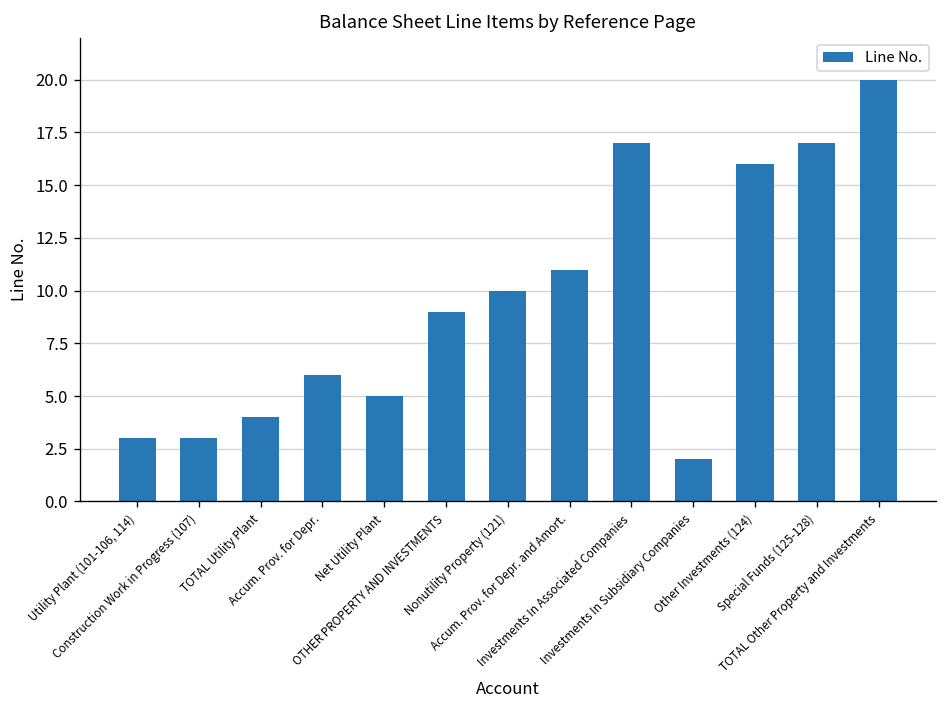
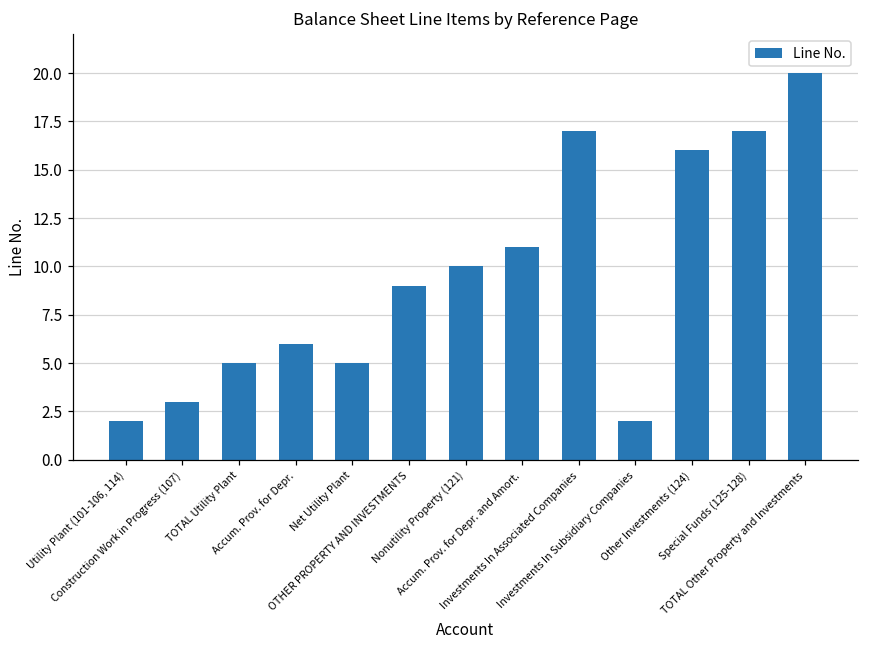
Utility Plant (101-106, 114): 3 -> 2
TOTAL Utility Plant: 4 -> 5
